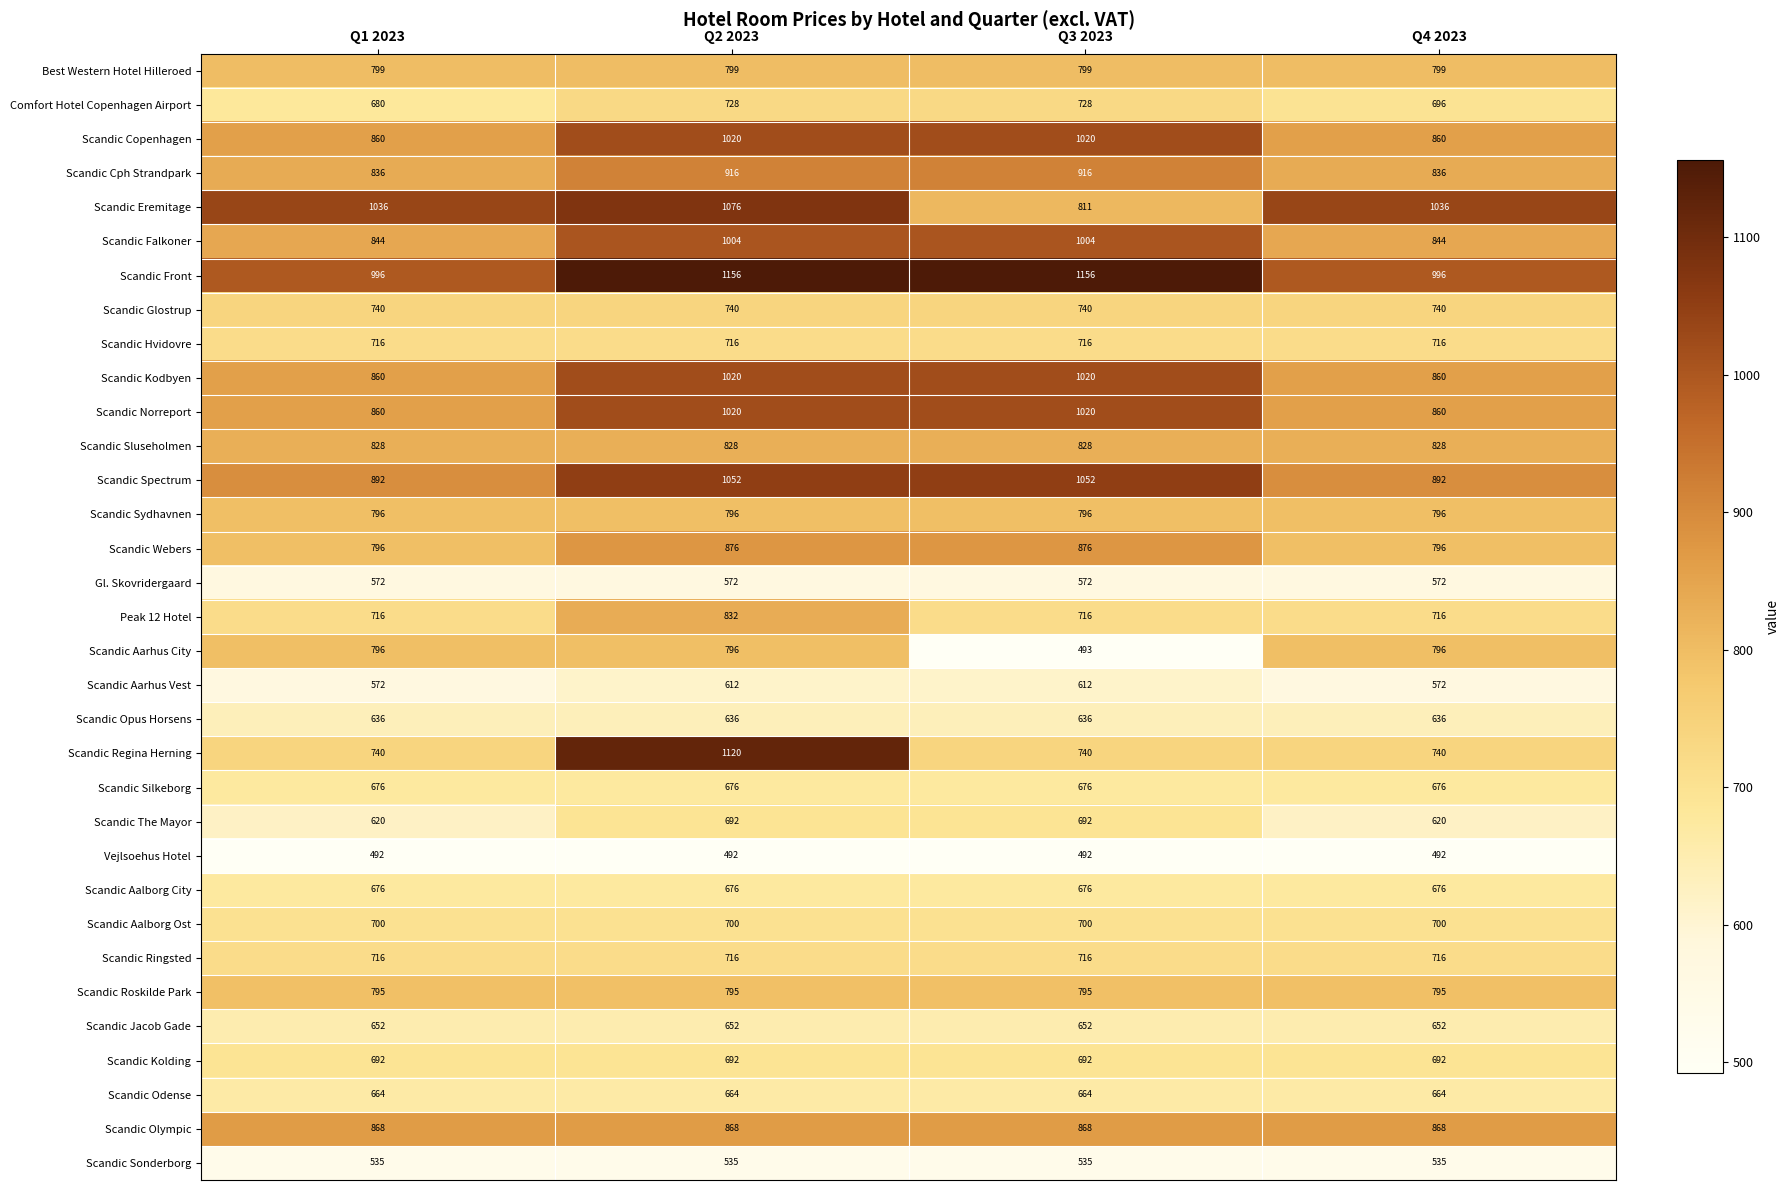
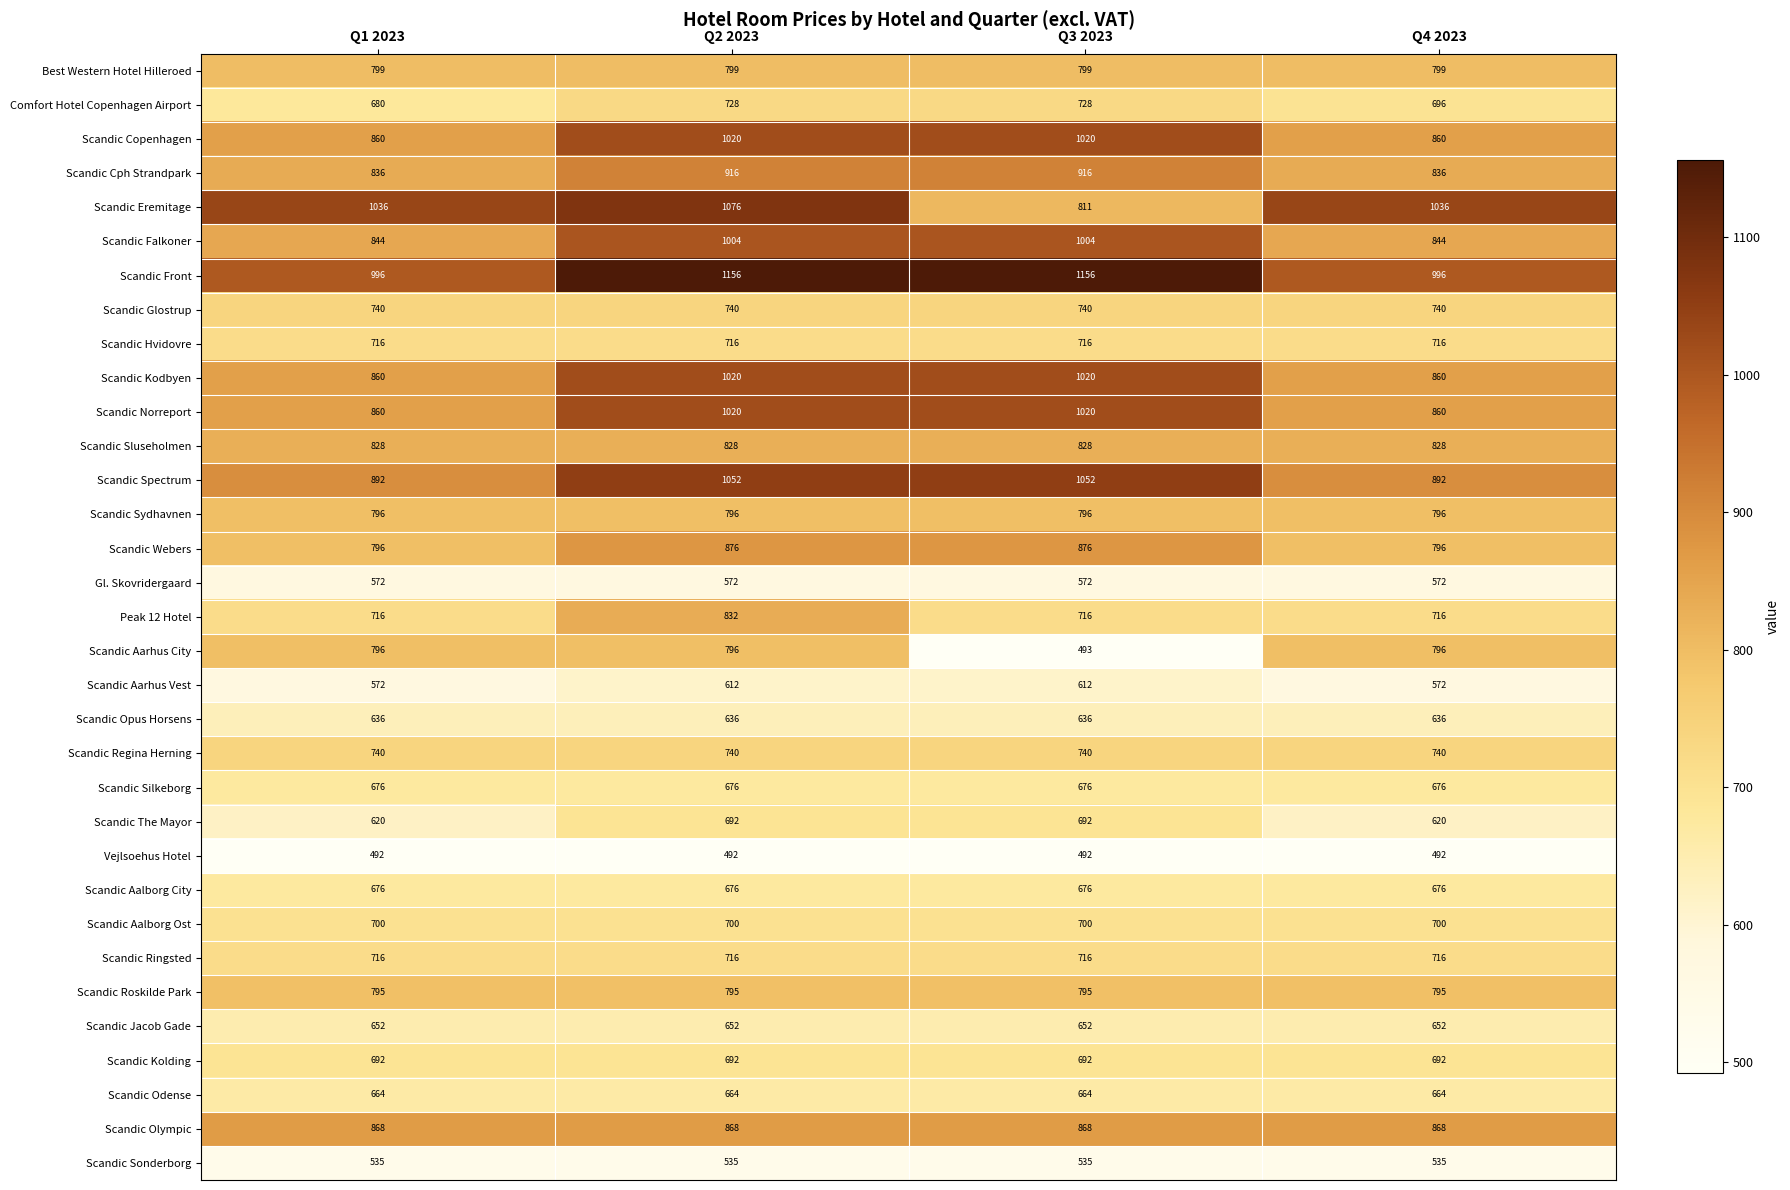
Scandic Regina Herning, Q2 2023: 1120 -> 740
